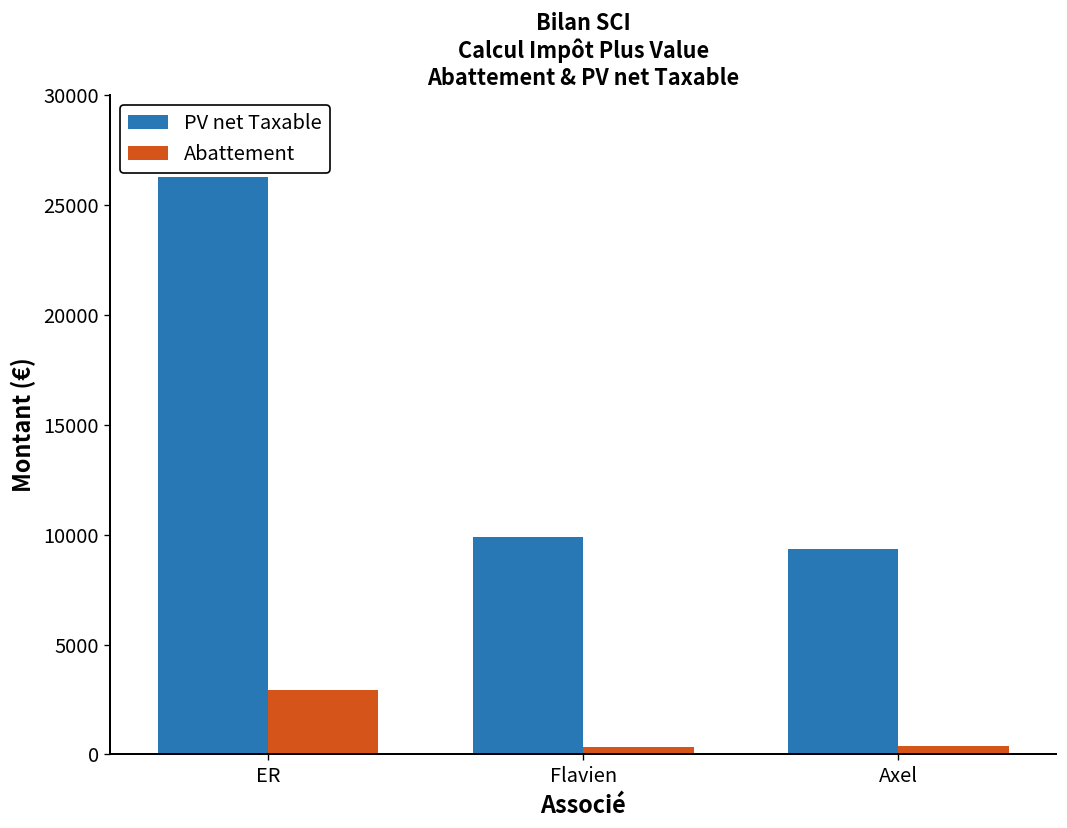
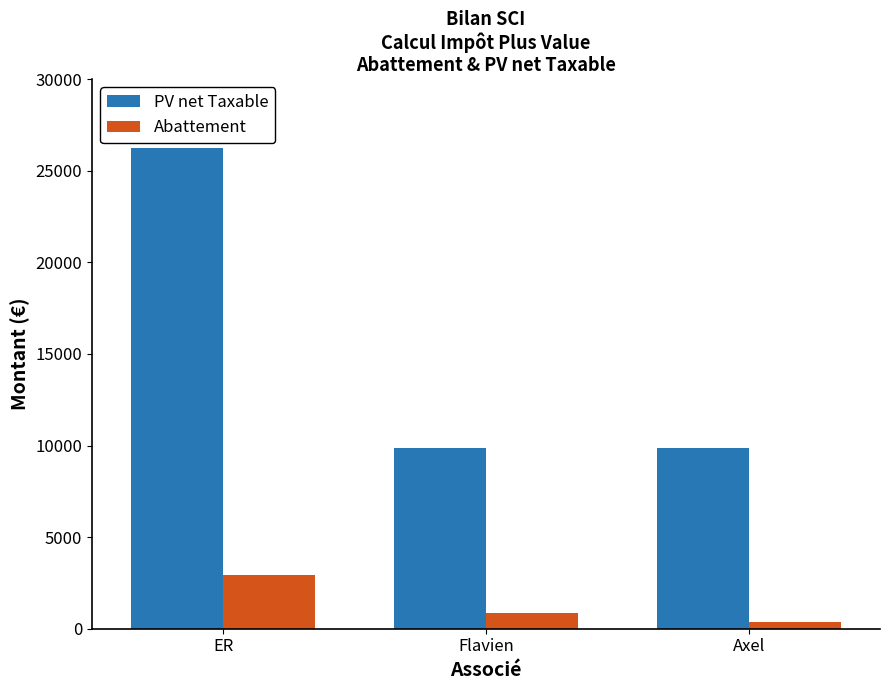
Abattement, Flavien: 400 -> 900
PV net Taxable, Axel: 9300 -> 9900
